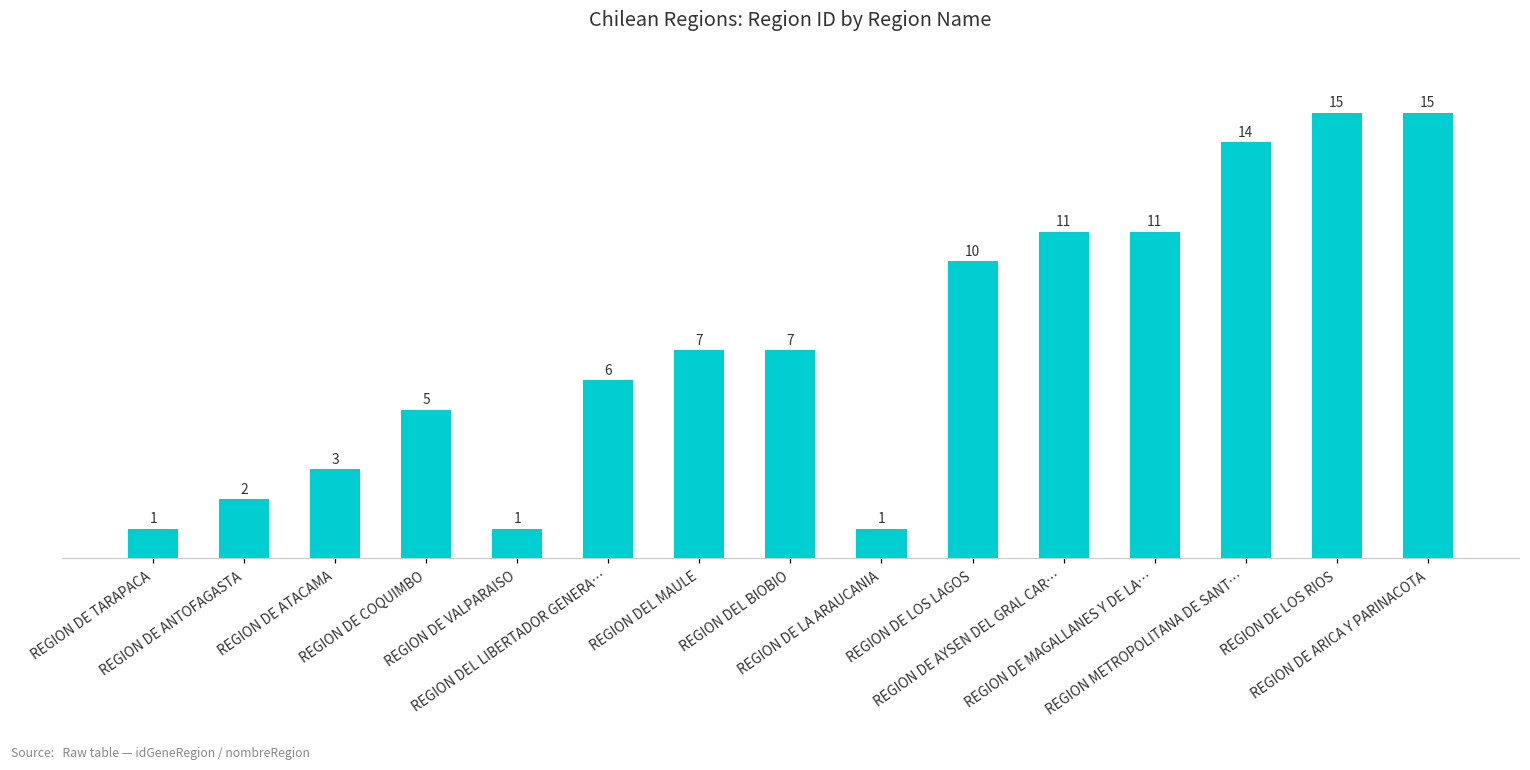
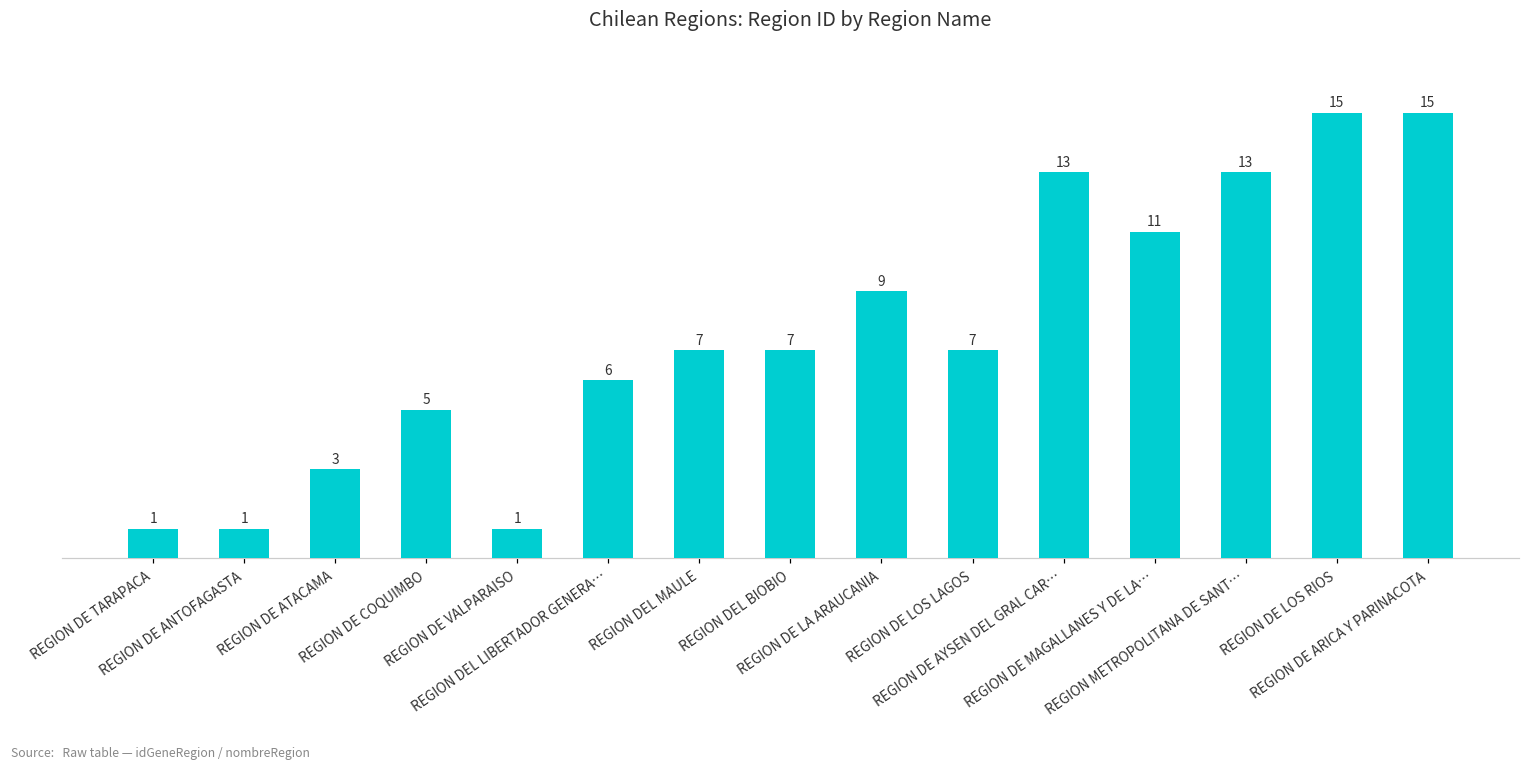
REGION DE ANTOFAGASTA: 2 -> 1
REGION DE LA ARAUCANIA: 1 -> 9
REGION DE LOS LAGOS: 10 -> 7
REGION DE AYSEN DEL GRAL CAR…: 11 -> 13
REGION METROPOLITANA DE SANT…: 14 -> 13
